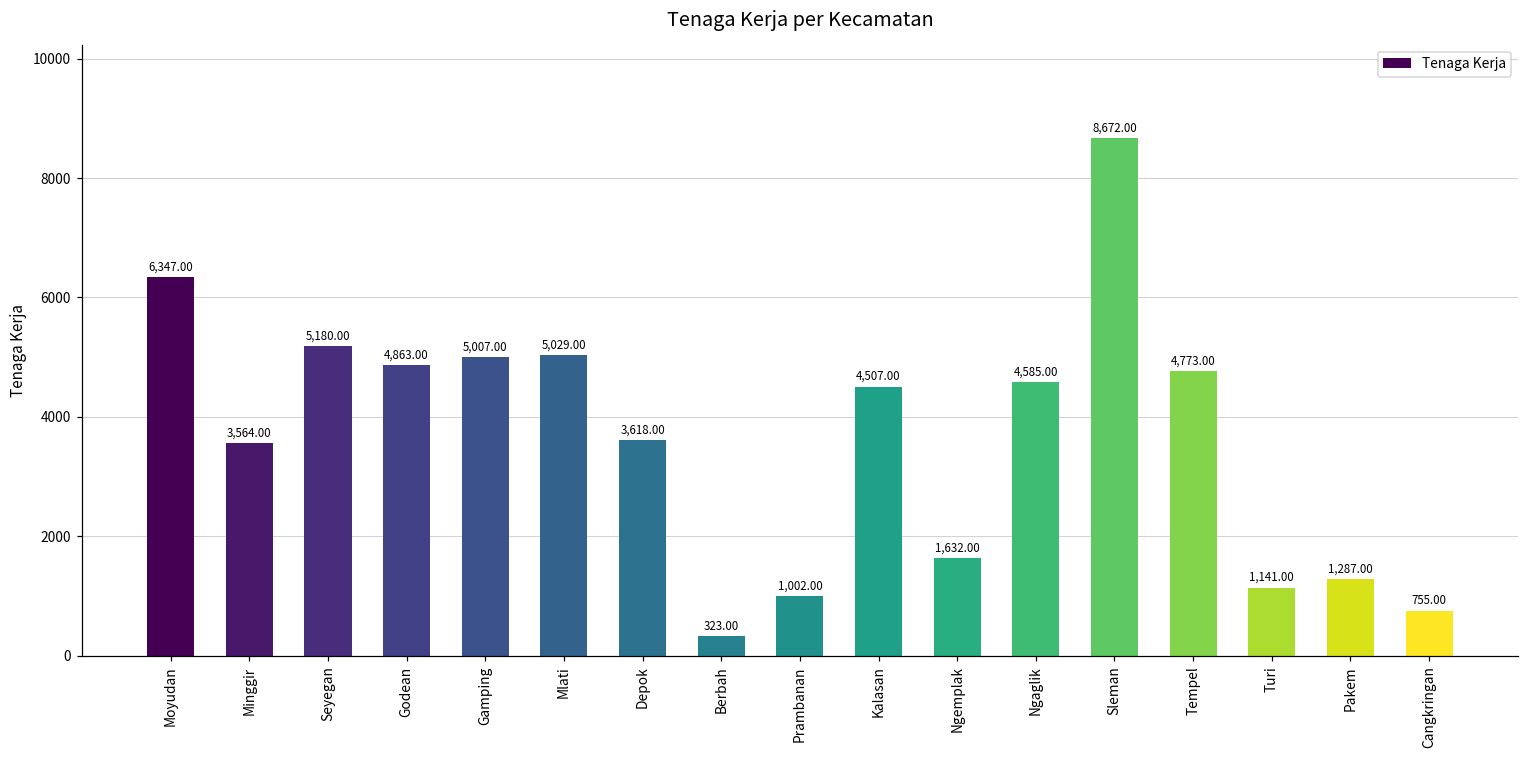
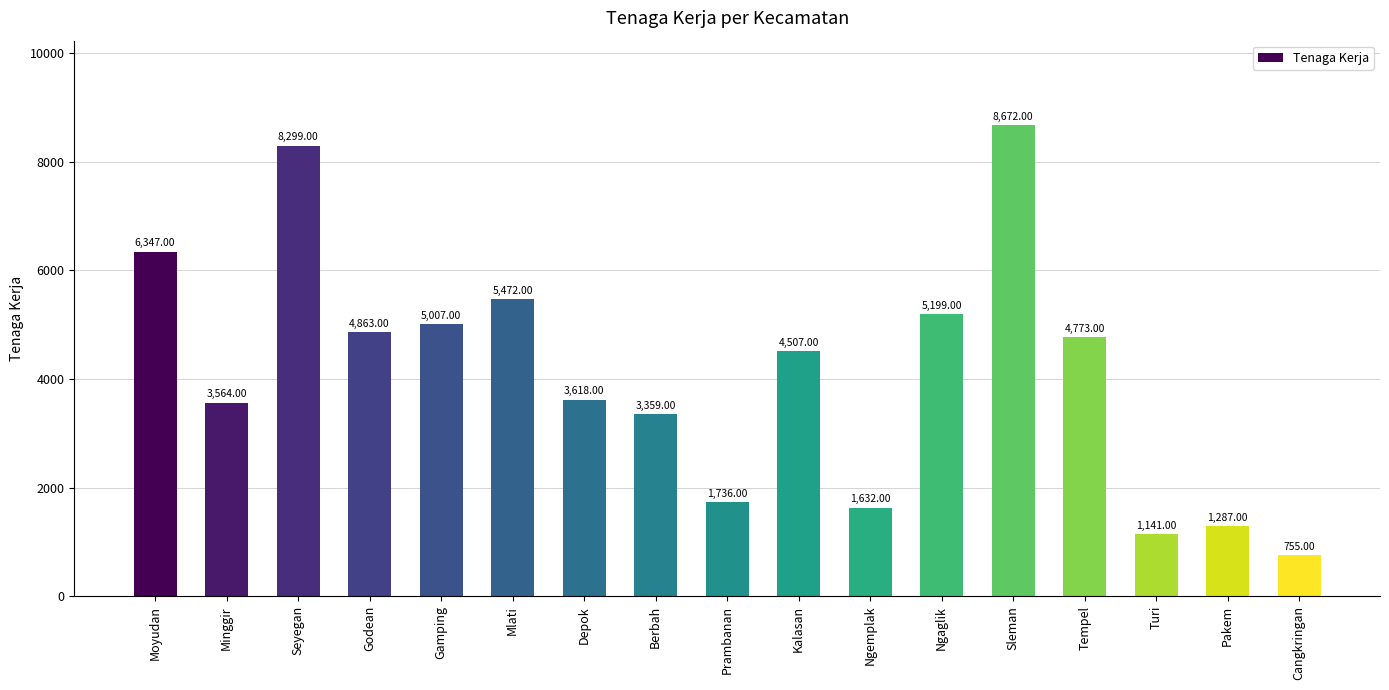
Seyegan: 5,180.00 -> 8,299.00
Mlati: 5,029.00 -> 5,472.00
Berbah: 323.00 -> 3,359.00
Prambanan: 1,002.00 -> 1,736.00
Ngaglik: 4,585.00 -> 5,199.00
